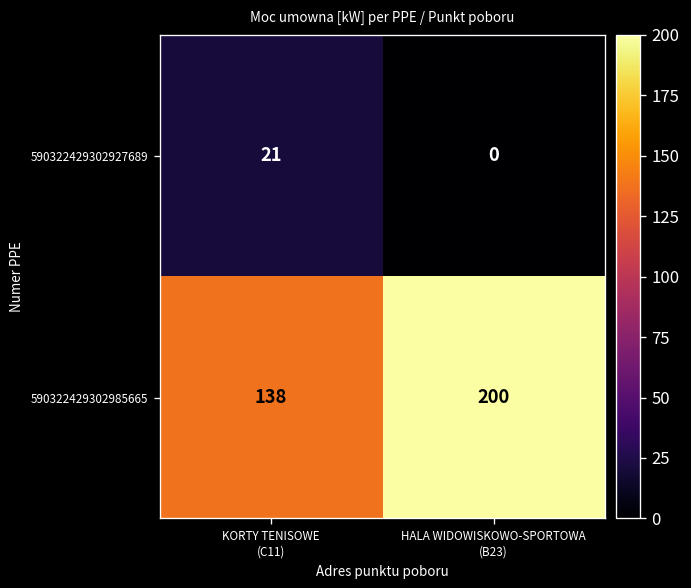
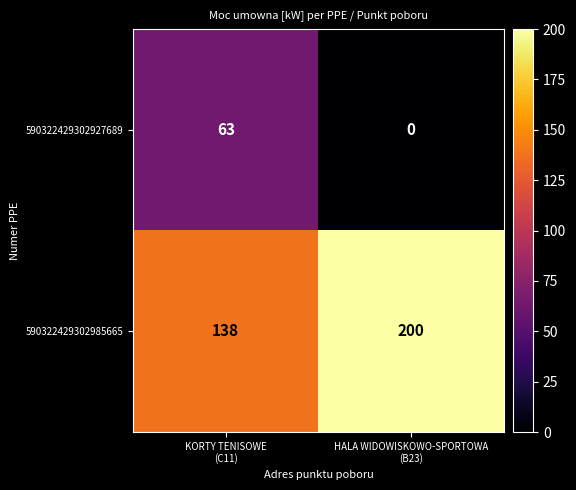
590322429302927689, KORTY TENISOWE (C11): 21 -> 63
